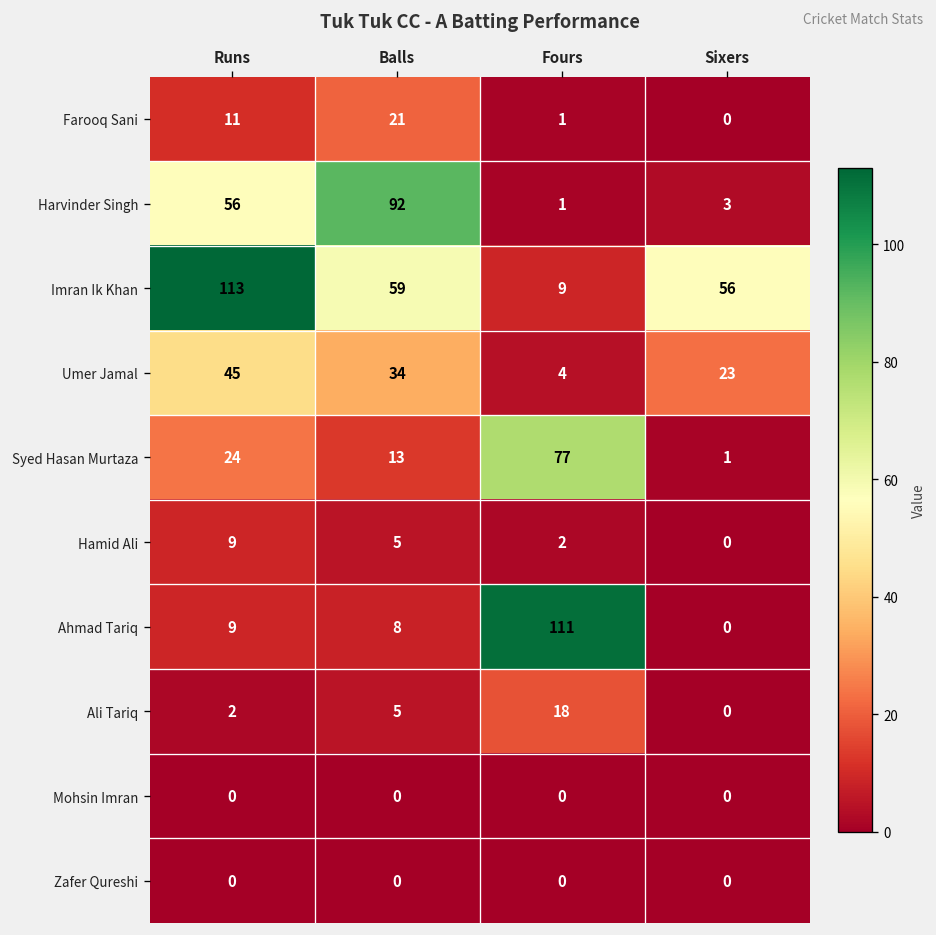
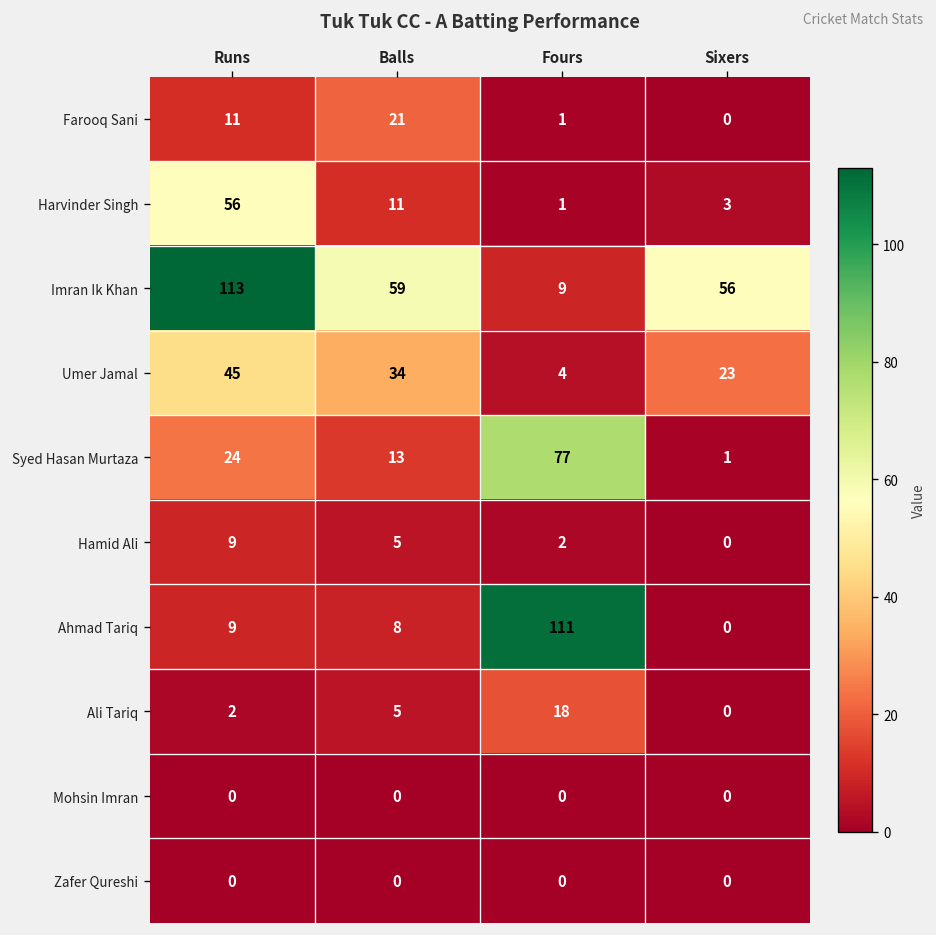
Harvinder Singh, Balls: 92 -> 11
